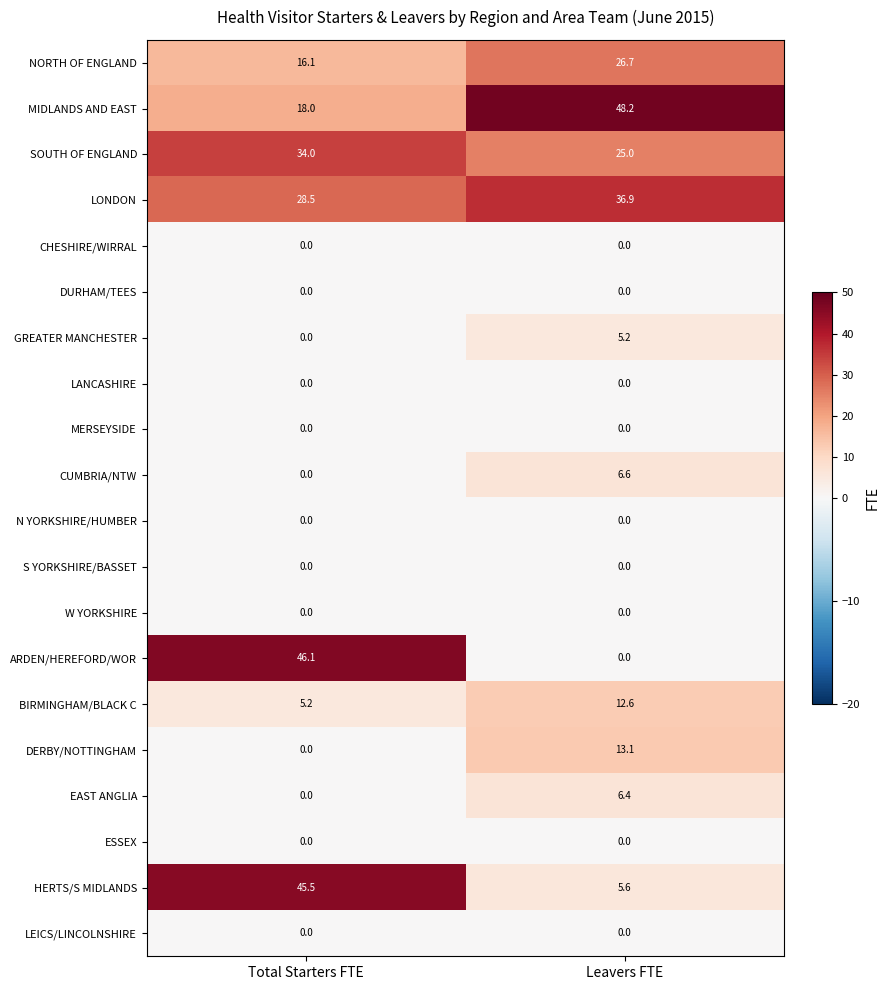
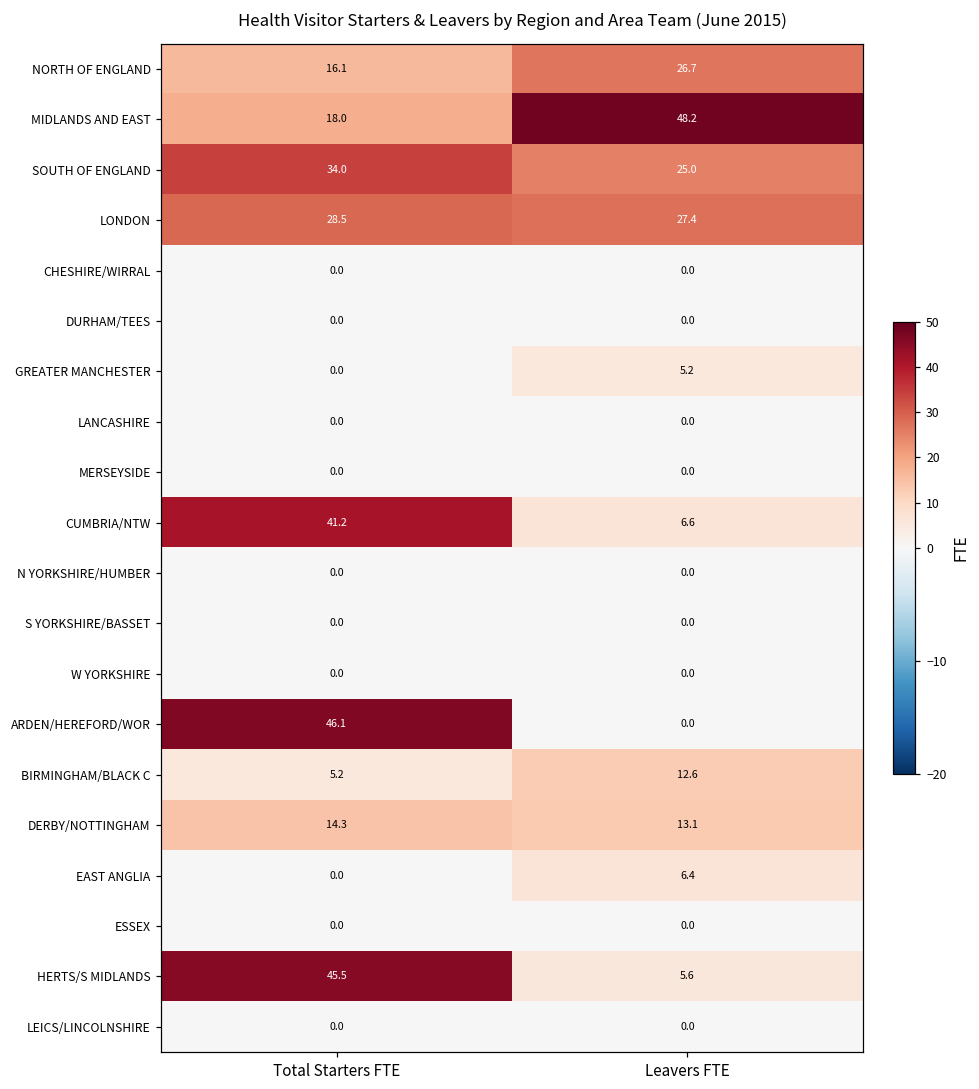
LONDON, Leavers FTE: 36.9 -> 27.4
CUMBRIA/NTW, Total Starters FTE: 0.0 -> 41.2
DERBY/NOTTINGHAM, Total Starters FTE: 0.0 -> 14.3
